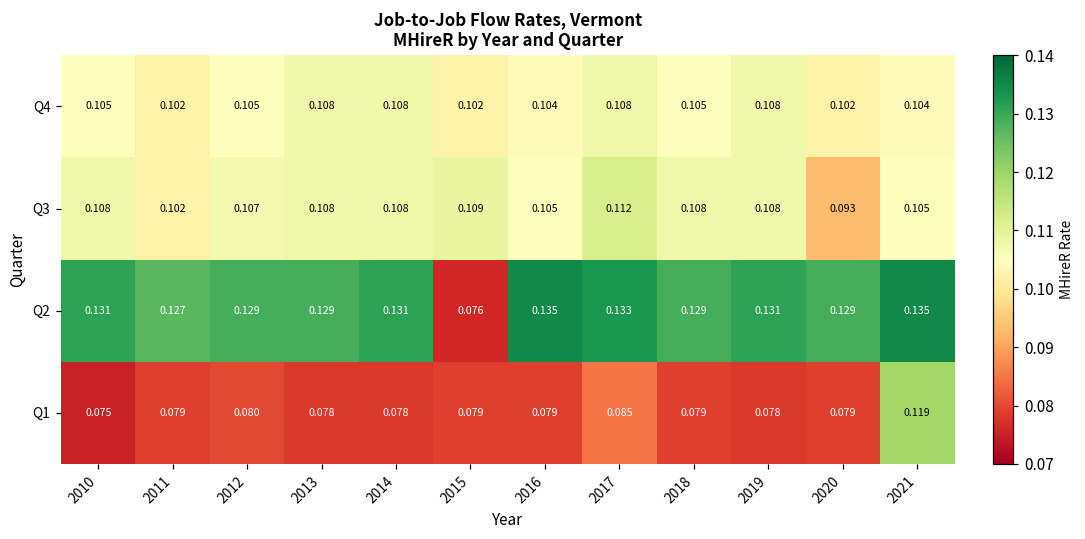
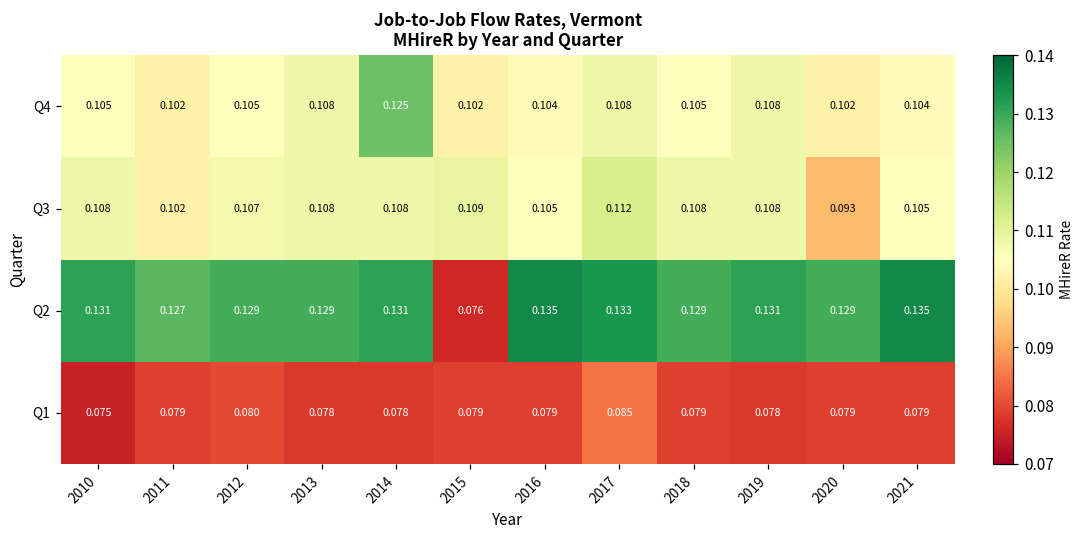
Q4, 2014: 0.108 -> 0.125
Q1, 2021: 0.119 -> 0.079
